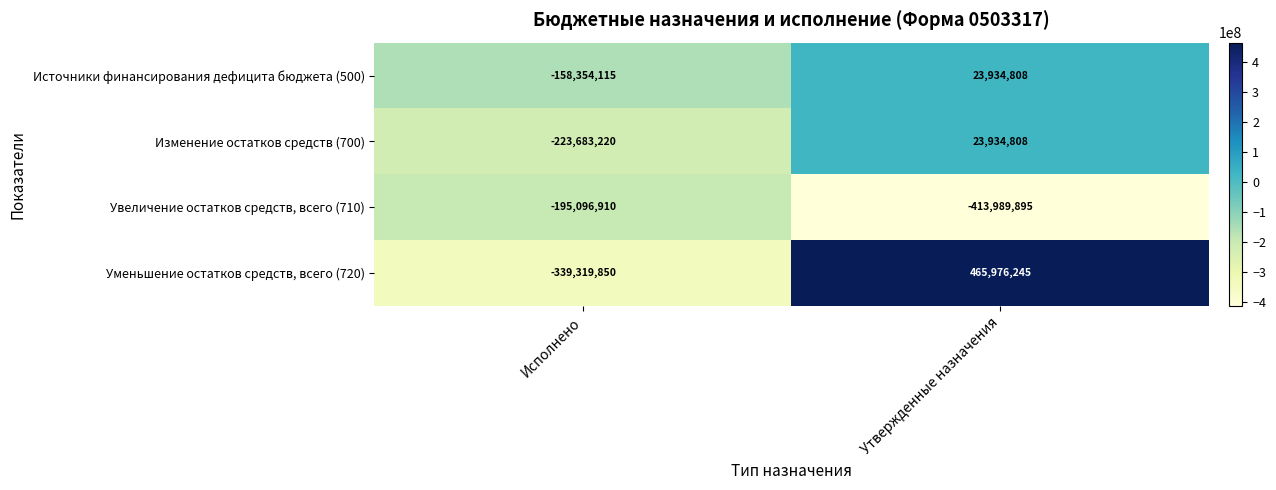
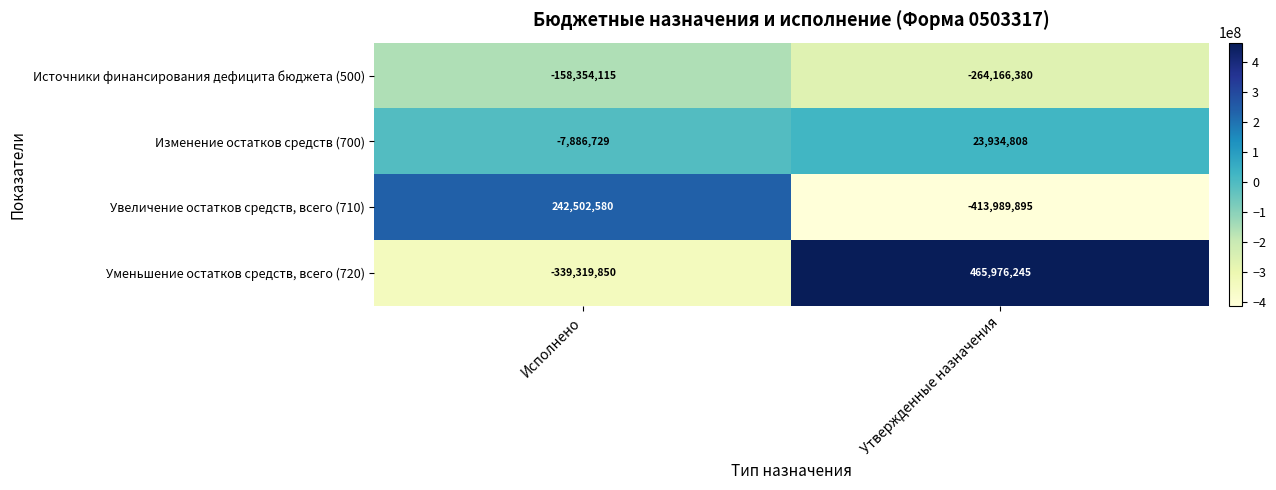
Источники финансирования дефицита бюджета (500), Утвержденные назначения: 23,934,808 -> -264,166,380
Изменение остатков средств (700), Исполнено: -223,683,220 -> -7,886,729
Увеличение остатков средств, всего (710), Исполнено: -195,096,910 -> 242,502,580
